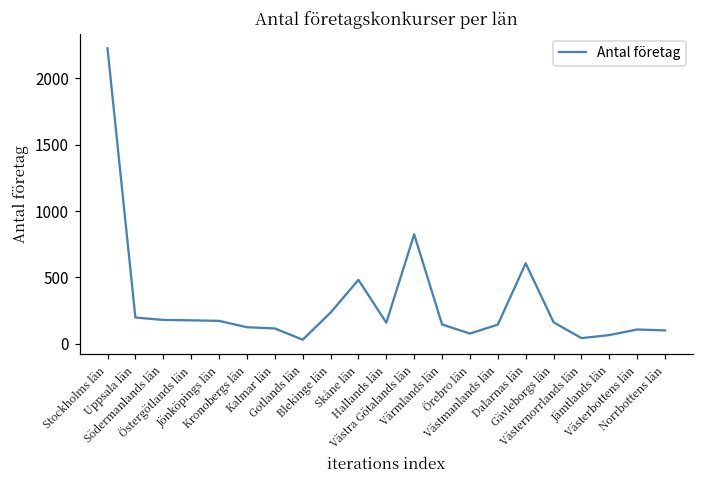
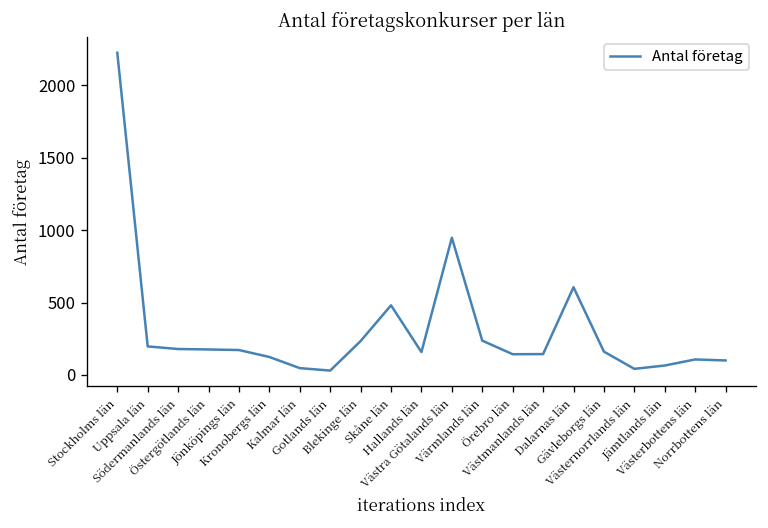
Kalmar län: 120 -> 50
Västra Götalands län: 820 -> 950
Värmlands län: 150 -> 240
Örebro län: 80 -> 140
